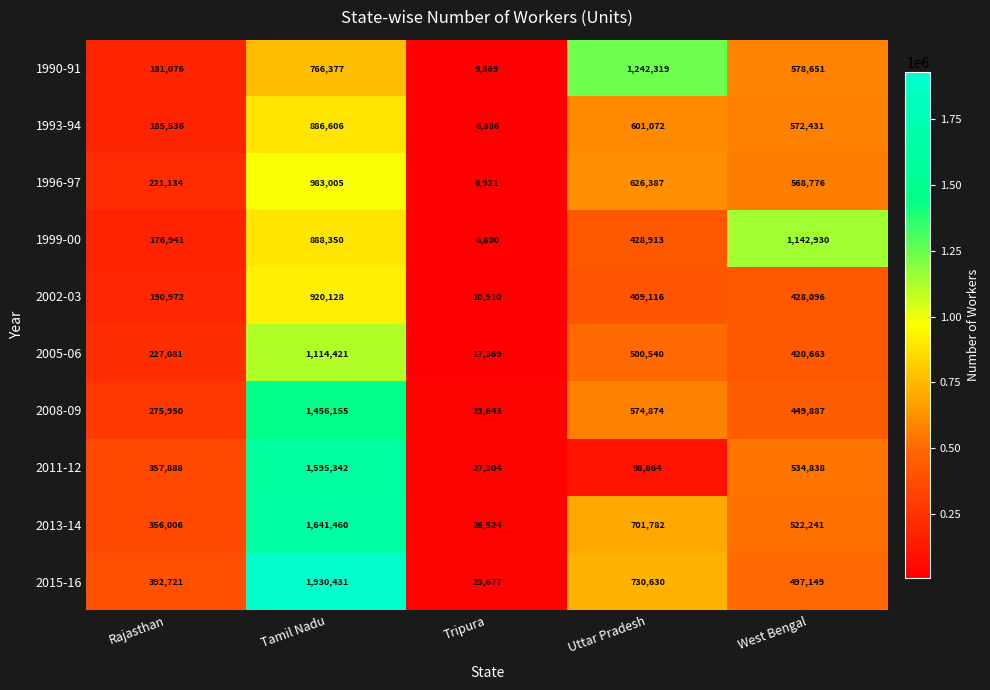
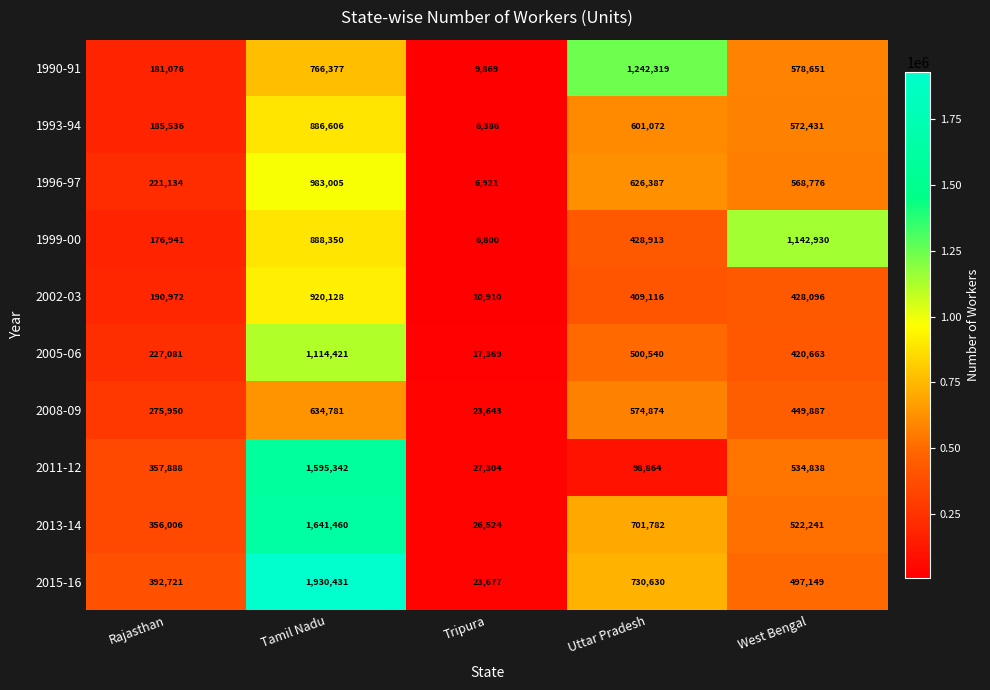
2008-09, Tamil Nadu: 1,456,155 -> 634,781
